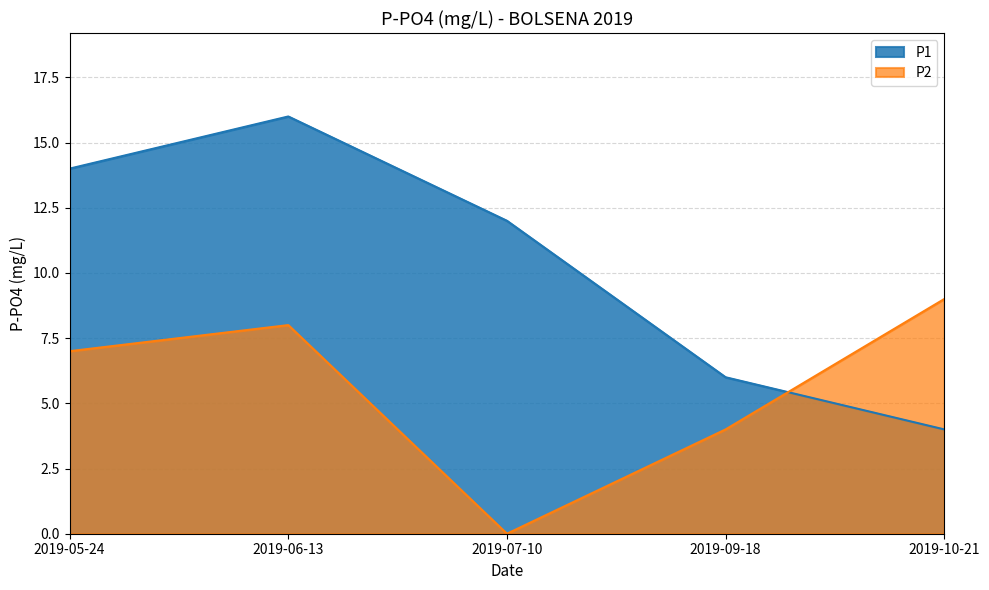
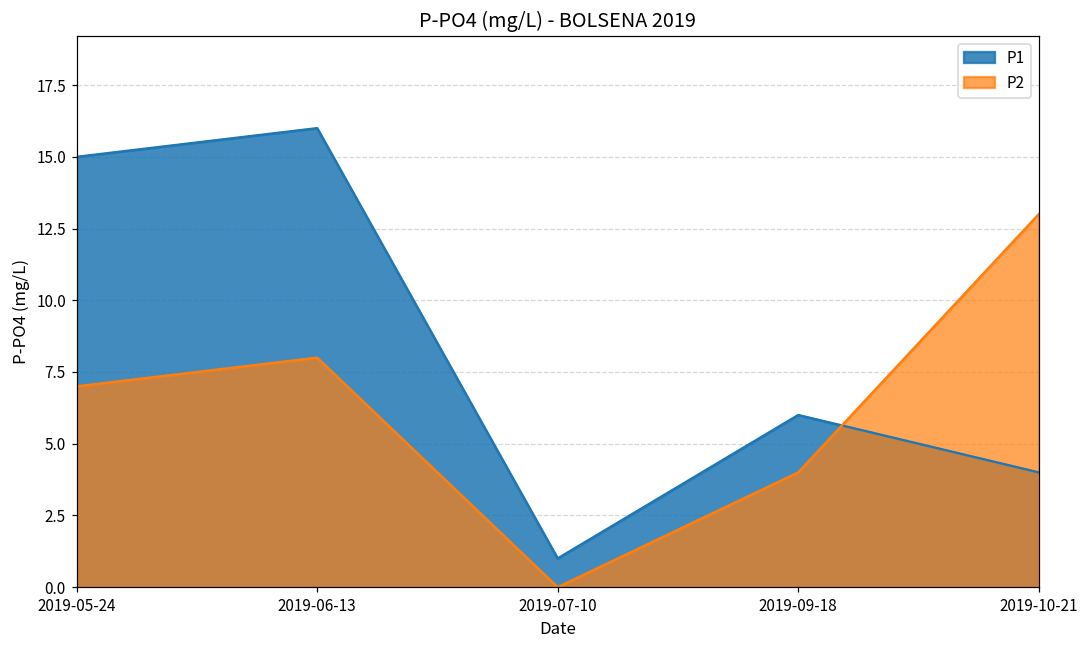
P1, 2019-05-24: 14 -> 15
P1, 2019-07-10: 12 -> 1
P2, 2019-10-21: 9 -> 13
